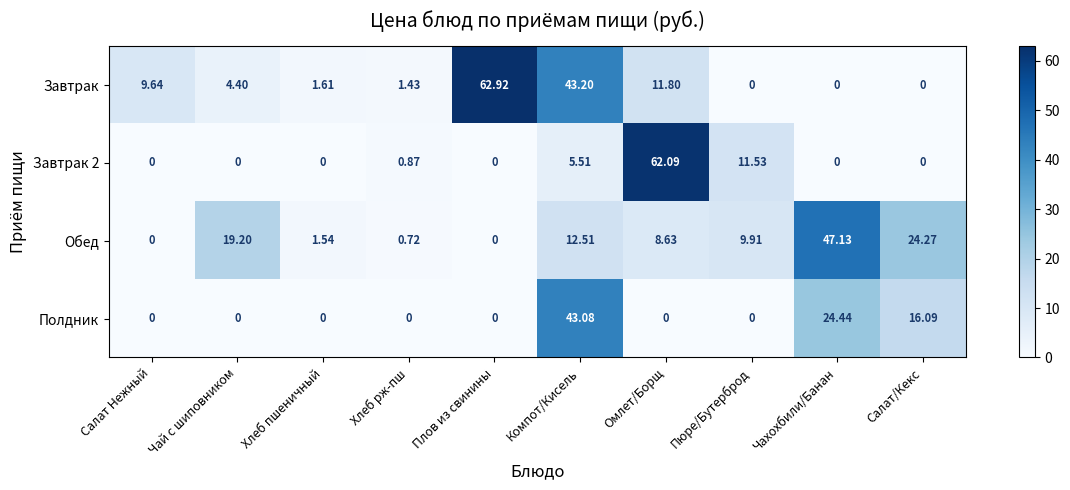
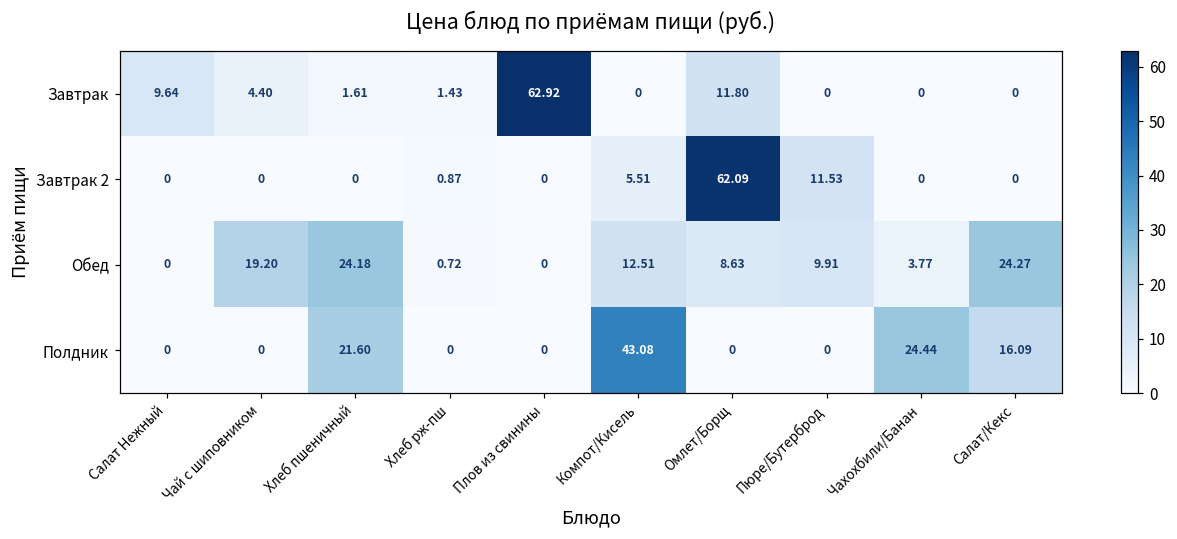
Завтрак, Компот/Кисель: 43.20 -> 0
Обед, Хлеб пшеничный: 1.54 -> 24.18
Обед, Чахохбили/Банан: 47.13 -> 3.77
Полдник, Хлеб пшеничный: 0 -> 21.60
